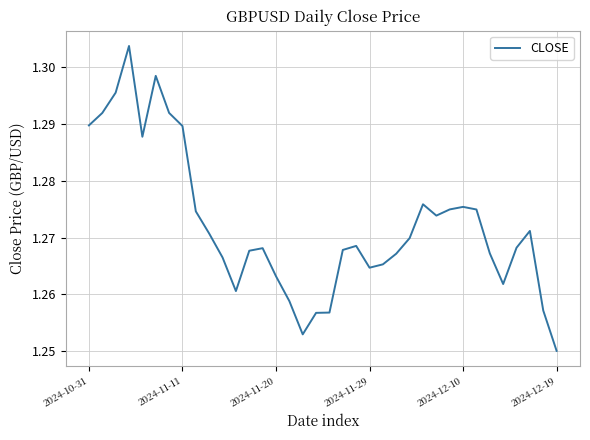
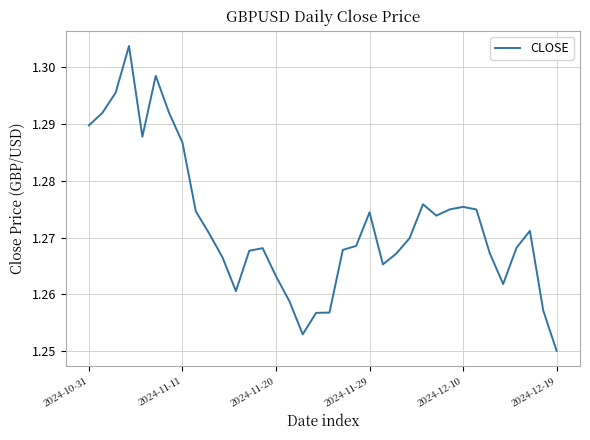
2024-11-11: 1.290 -> 1.287
2024-11-29: 1.265 -> 1.274
